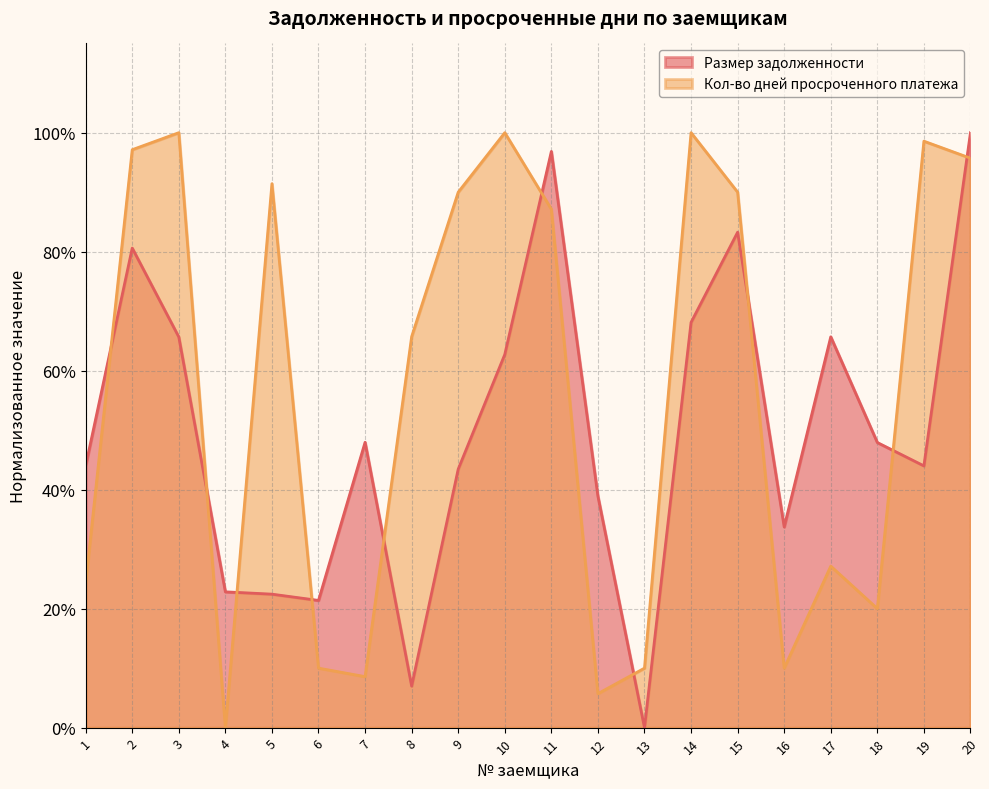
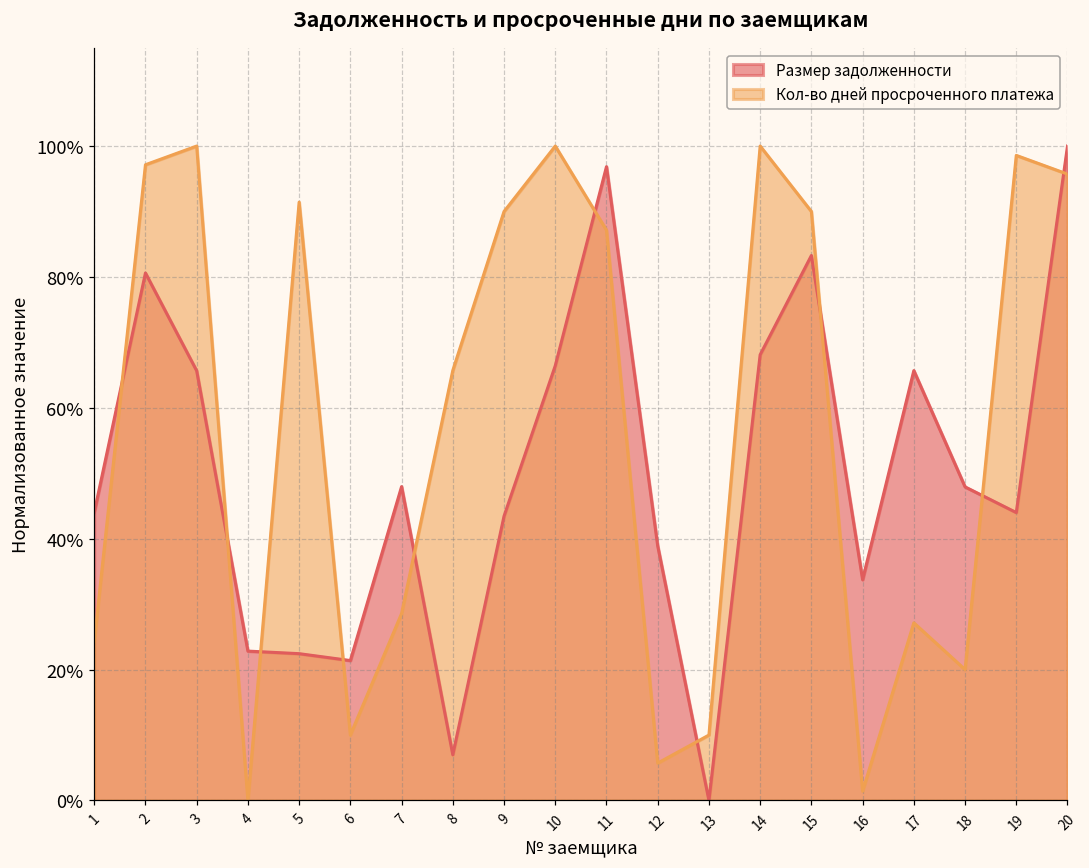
Кол-во дней просроченного платежа, 7: 9% -> 29%
Размер задолженности, 10: 63% -> 66%
Кол-во дней просроченного платежа, 16: 10% -> 1%
